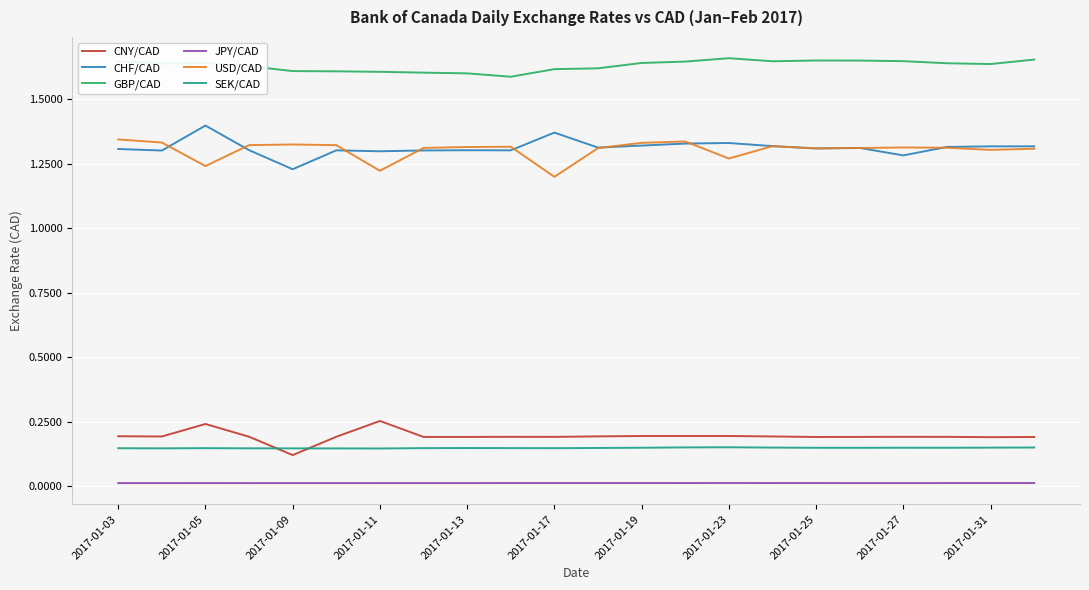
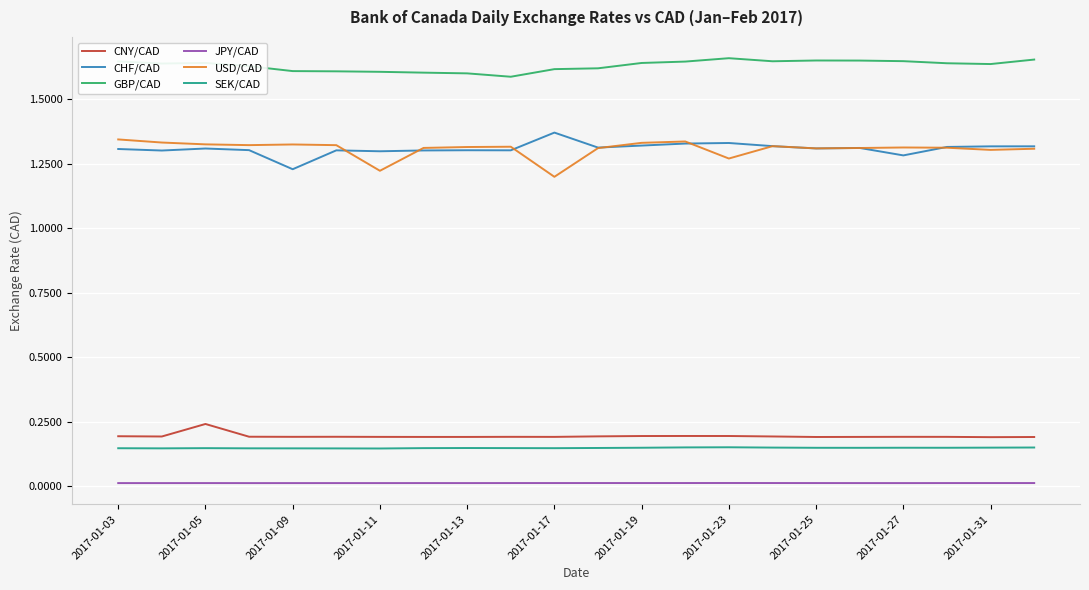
CHF/CAD, 2017-01-05: 1.40 -> 1.31
USD/CAD, 2017-01-05: 1.24 -> 1.32
CNY/CAD, 2017-01-09: 0.12 -> 0.19
CNY/CAD, 2017-01-11: 0.25 -> 0.19
